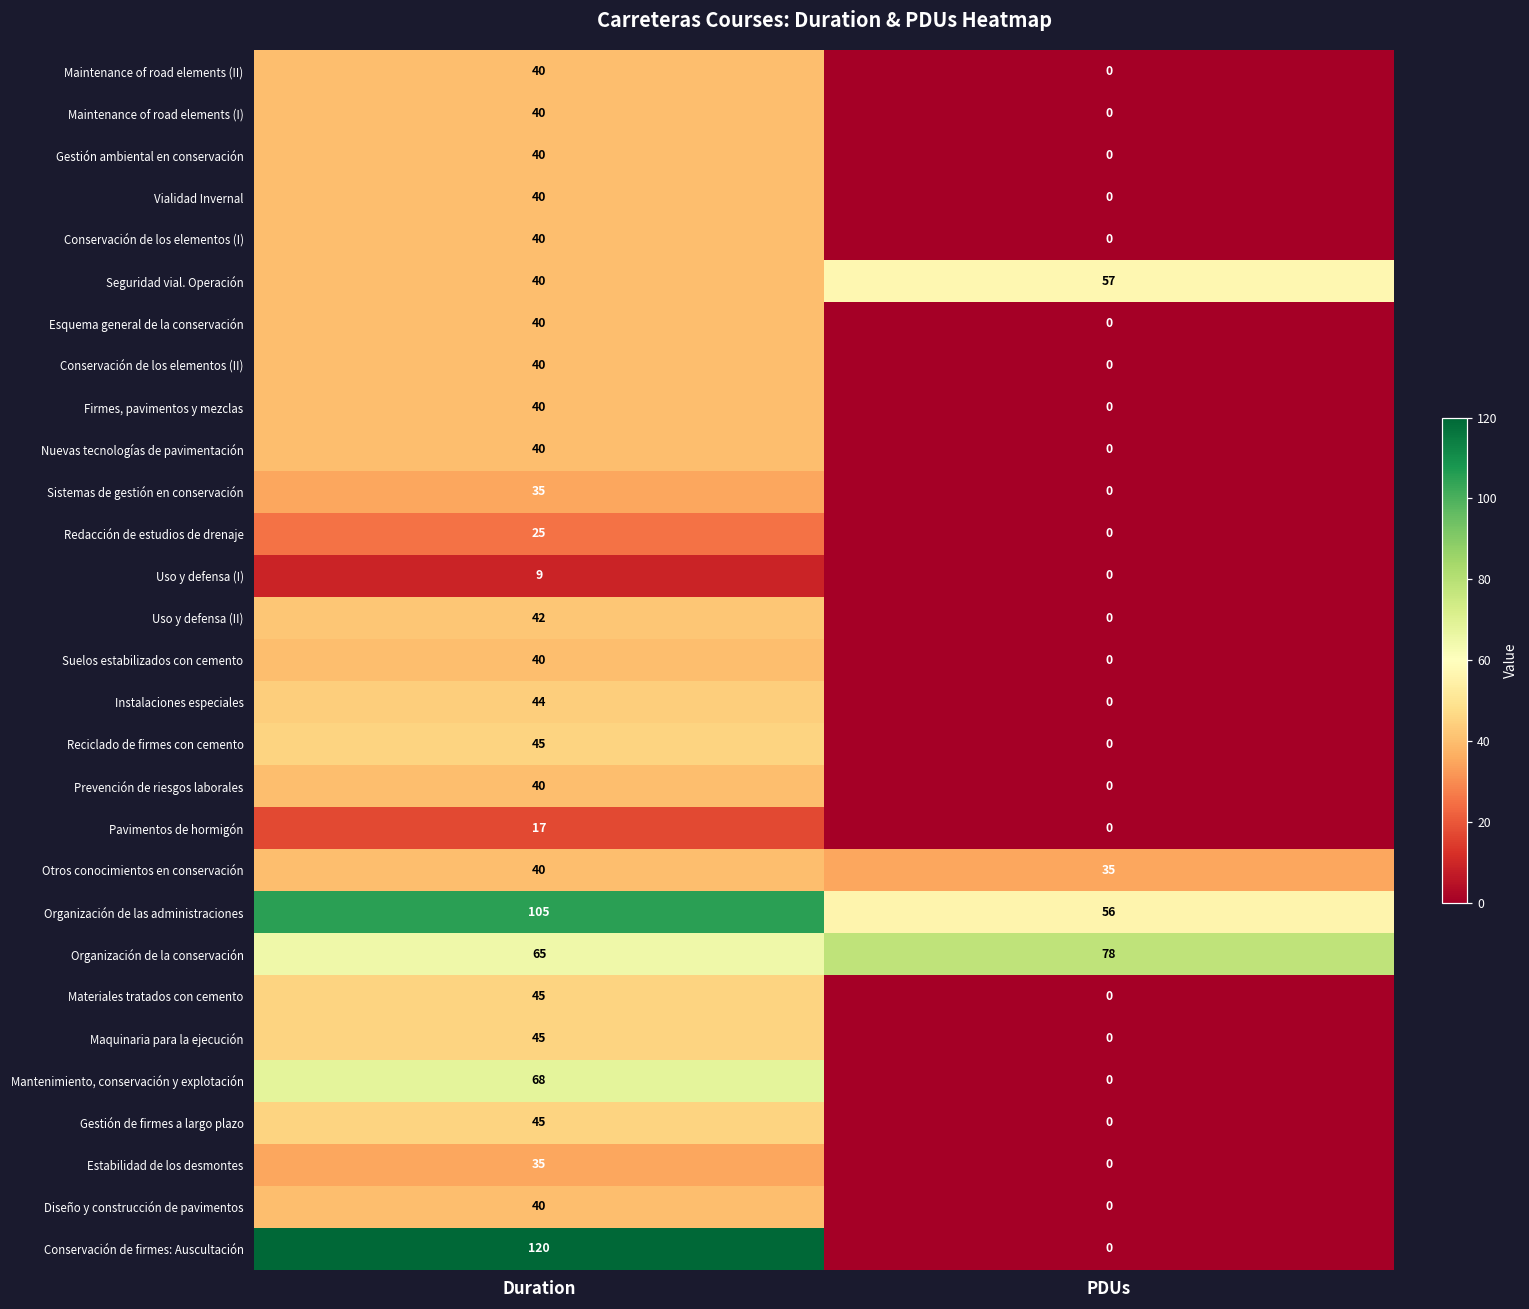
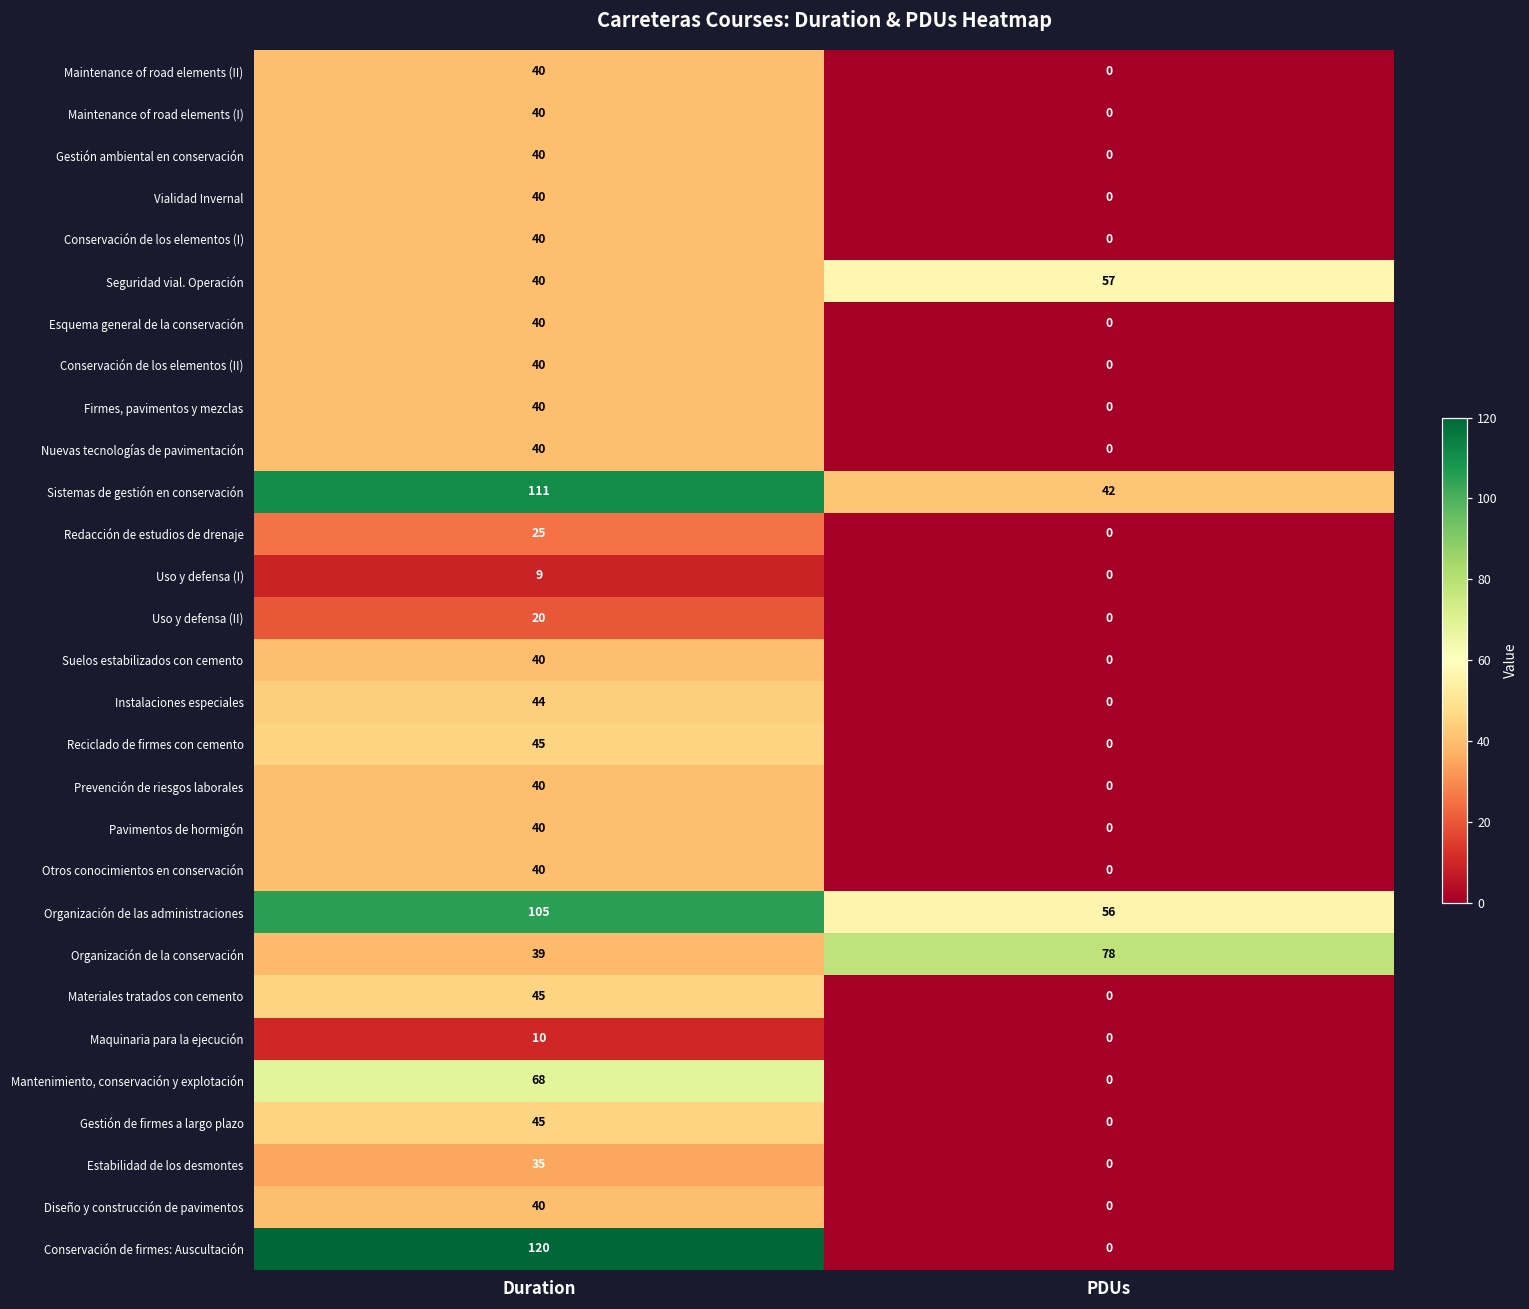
Sistemas de gestión en conservación, Duration: 35 -> 111
Sistemas de gestión en conservación, PDUs: 0 -> 42
Uso y defensa (II), Duration: 42 -> 20
Pavimentos de hormigón, Duration: 17 -> 40
Otros conocimientos en conservación, PDUs: 35 -> 0
Organización de la conservación, Duration: 65 -> 39
Maquinaria para la ejecución, Duration: 45 -> 10
